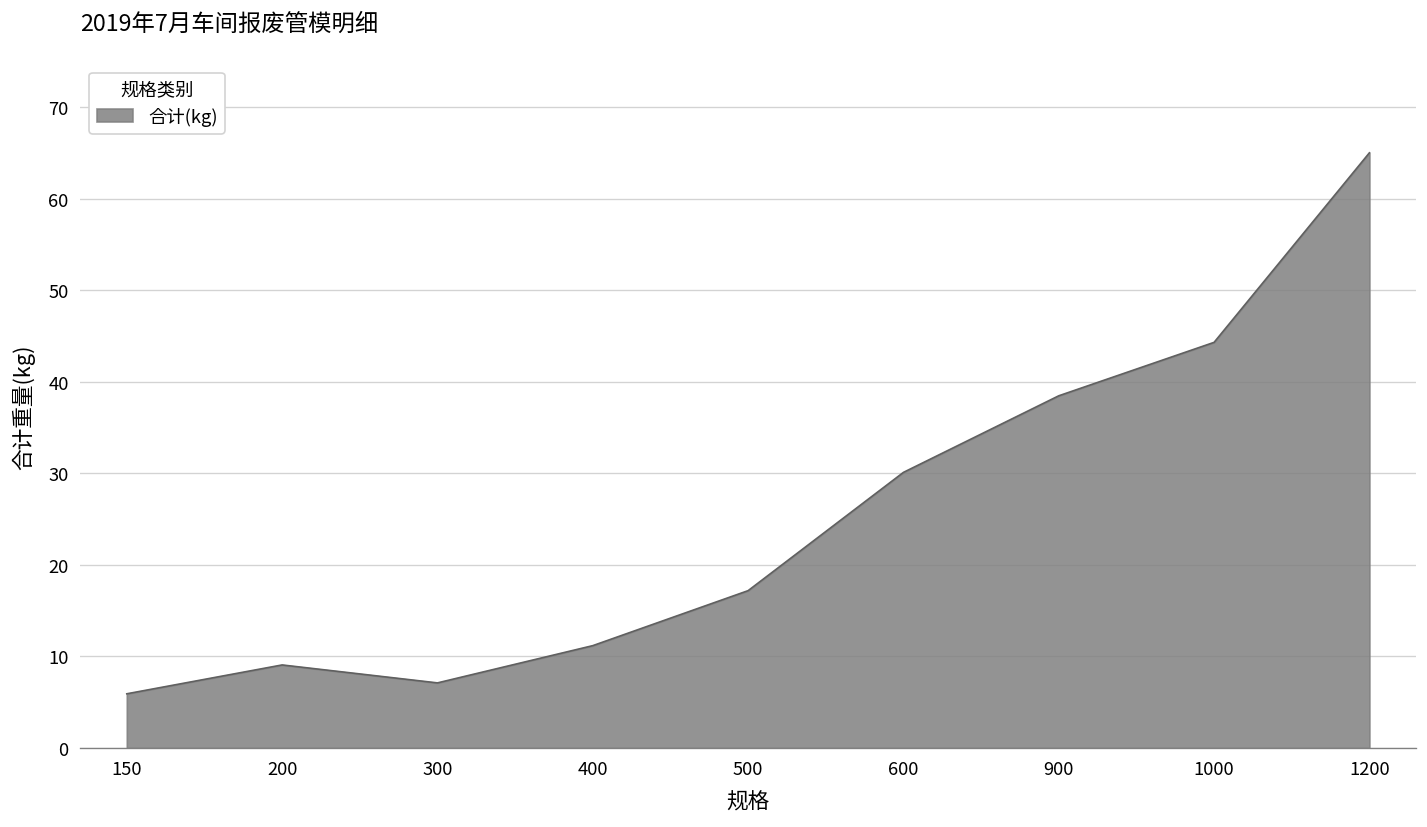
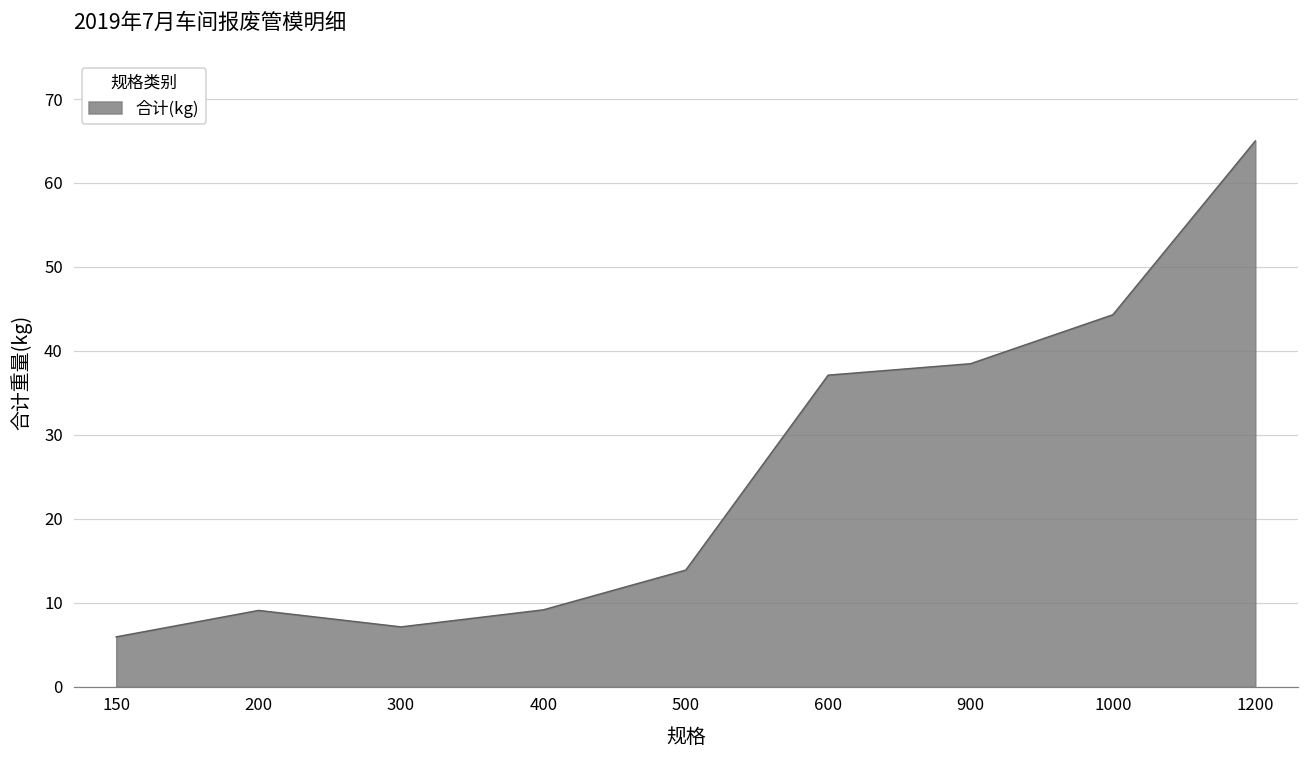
400: 11 -> 9
500: 17 -> 14
600: 30 -> 37
